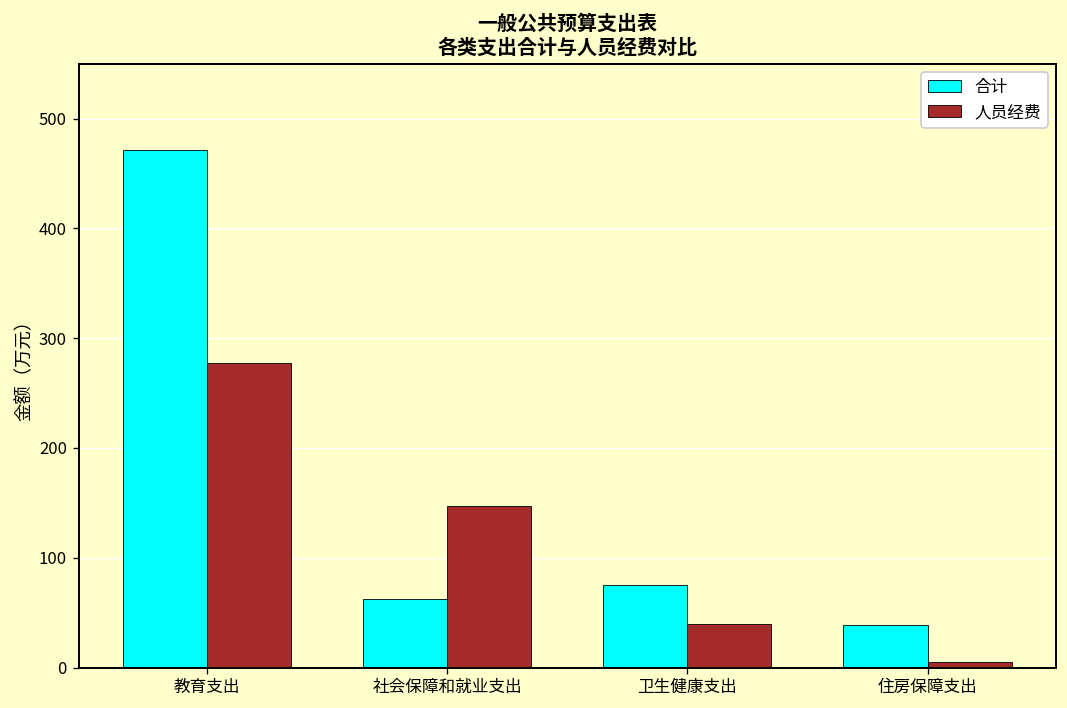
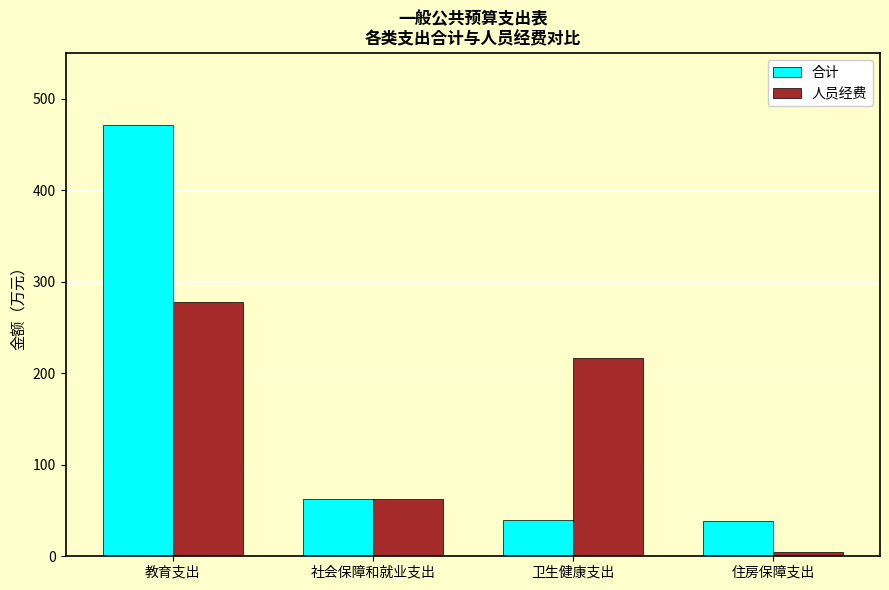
人员经费, 社会保障和就业支出: 150 -> 60
合计, 卫生健康支出: 70 -> 40
人员经费, 卫生健康支出: 40 -> 220
